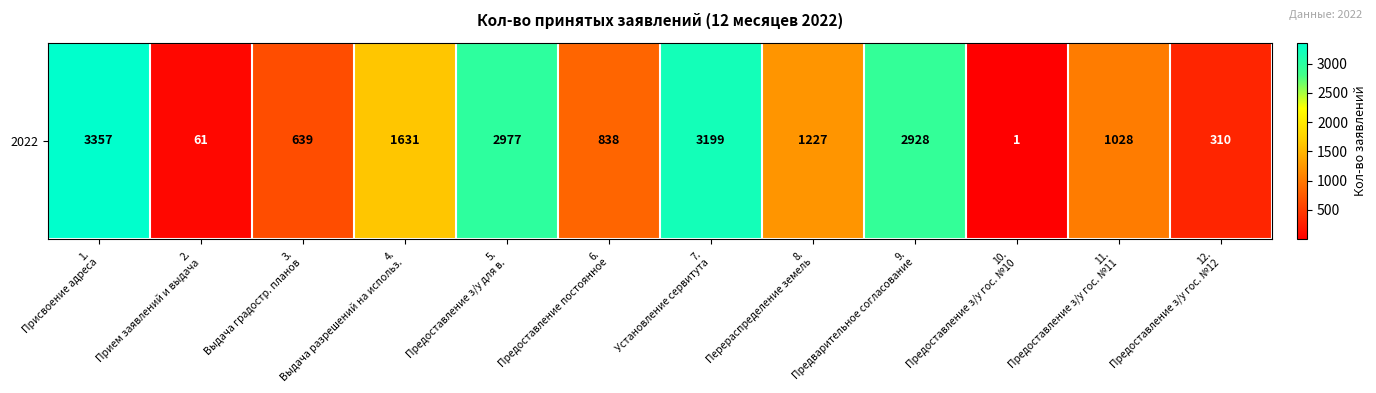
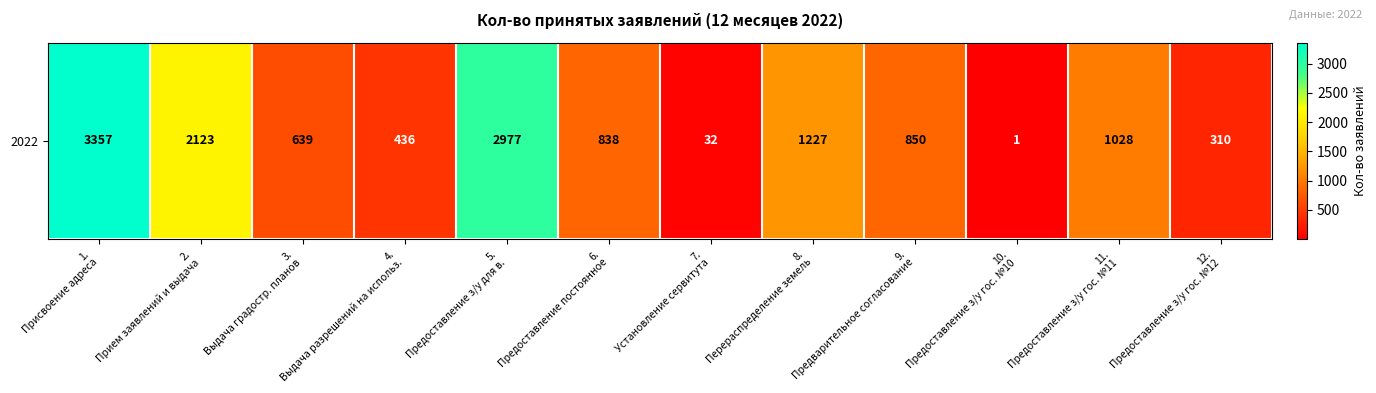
2022, 2. Прием заявлений и выдача: 61 -> 2123
2022, 4. Выдача разрешений на использ.: 1631 -> 436
2022, 7. Установление сервитута: 3199 -> 32
2022, 9. Предварительное согласование: 2928 -> 850
